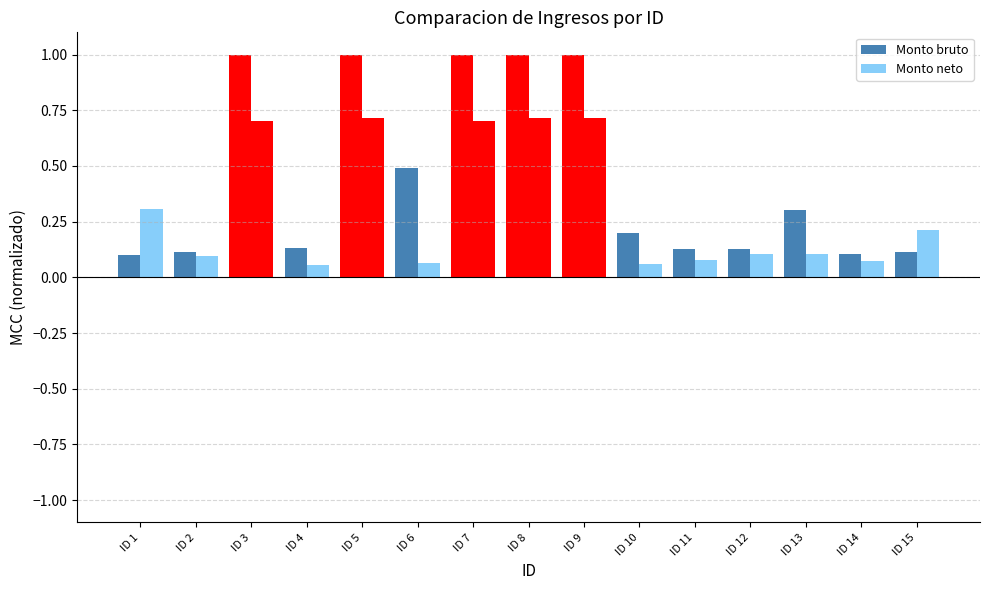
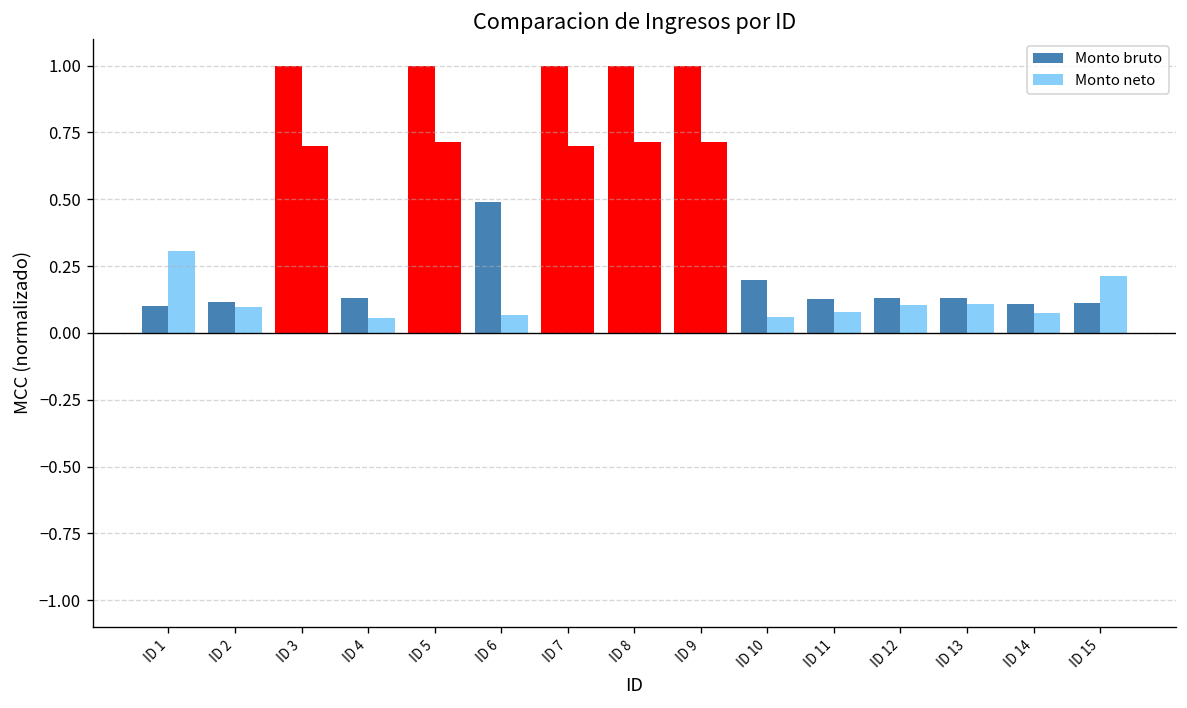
Monto bruto, ID 13: 0.30 -> 0.13
